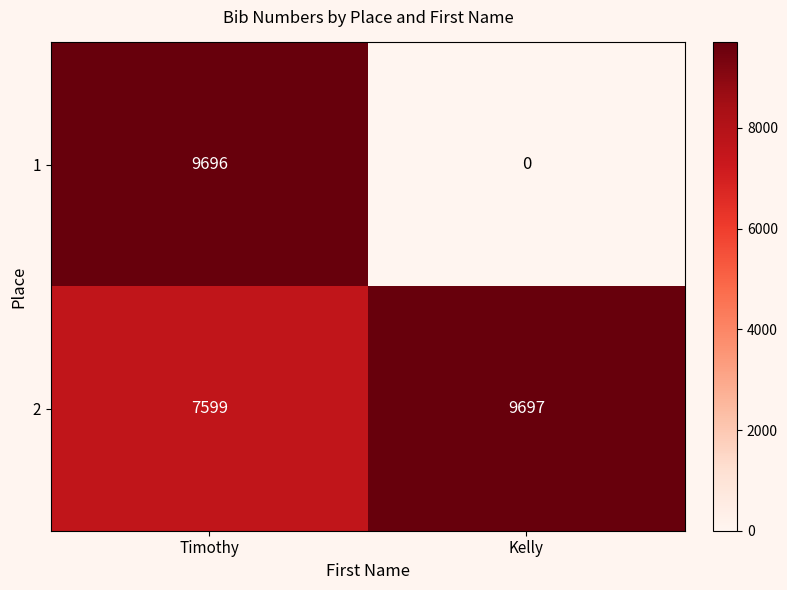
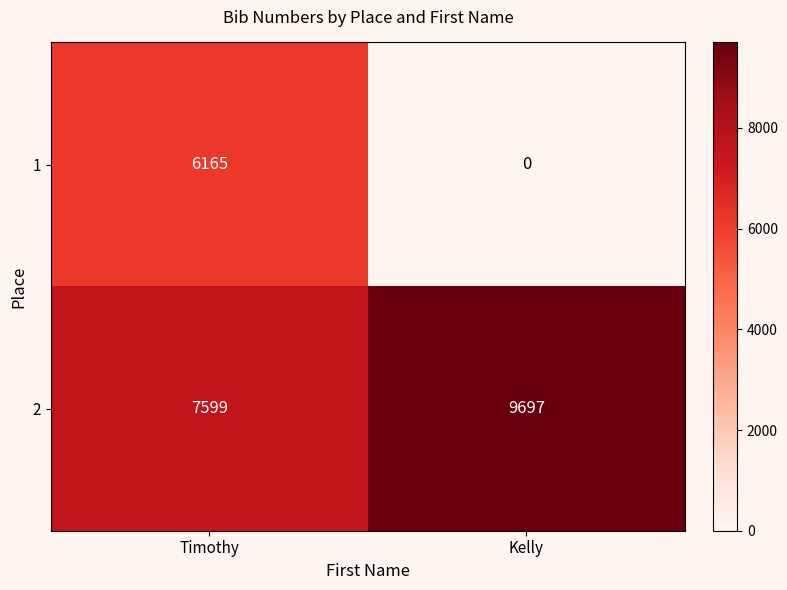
1, Timothy: 9696 -> 6165
